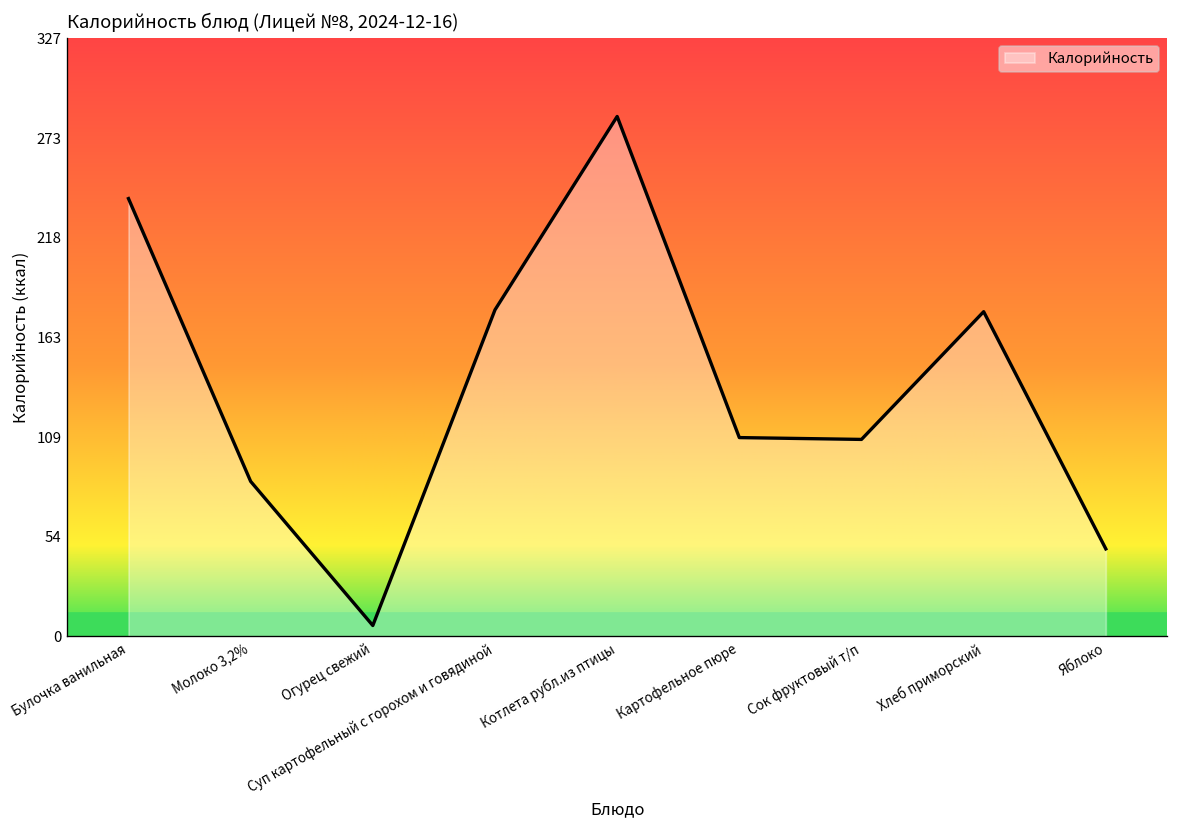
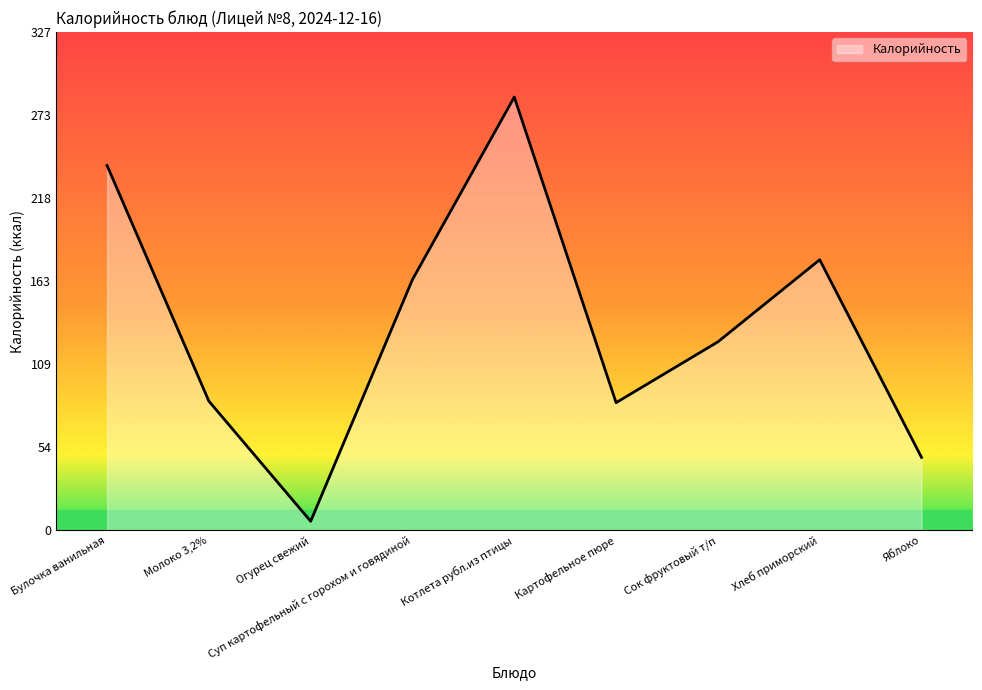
Суп картофельный с горохом и говядиной: 179 -> 165
Картофельное пюре: 109 -> 84
Сок фруктовый т/п: 108 -> 124
